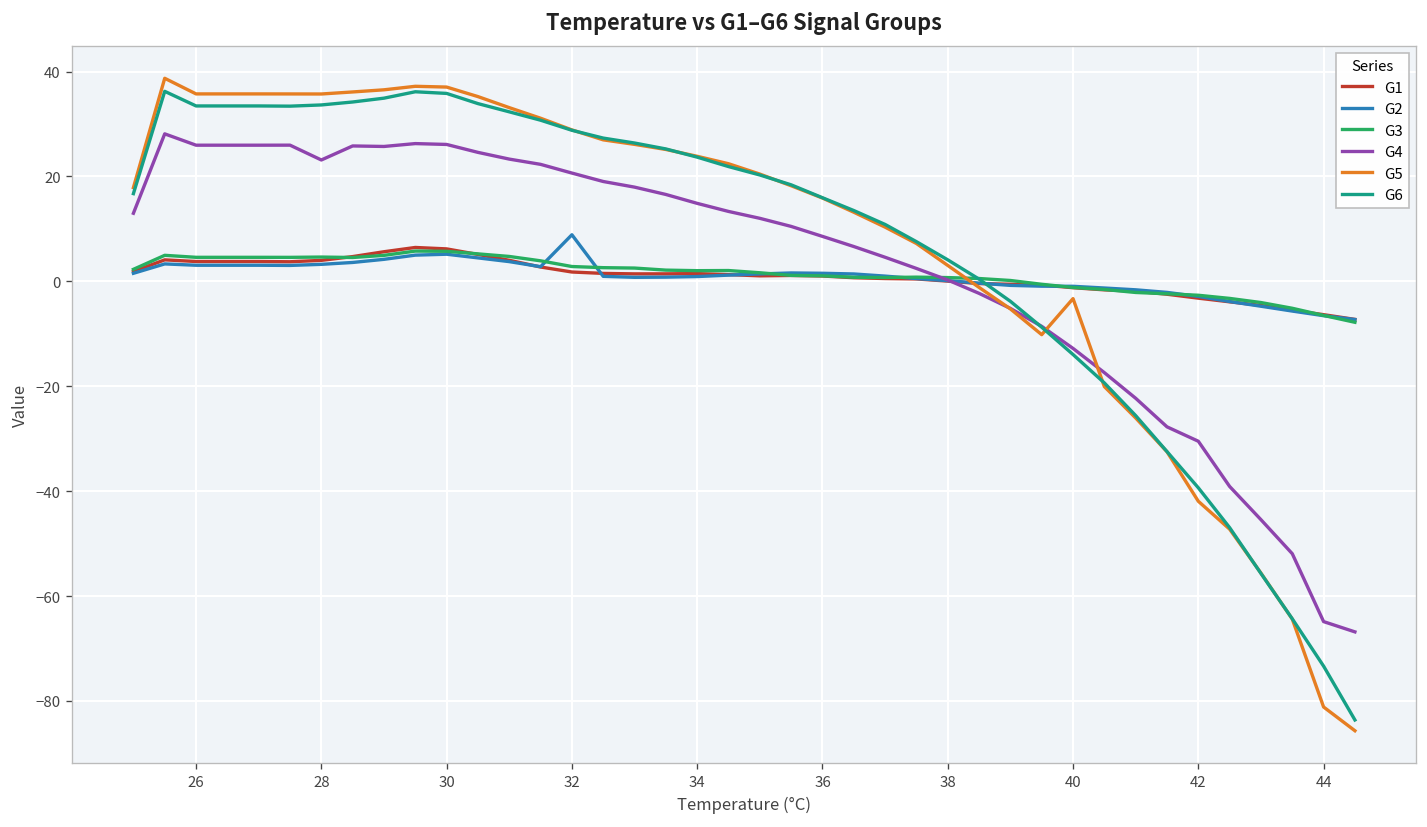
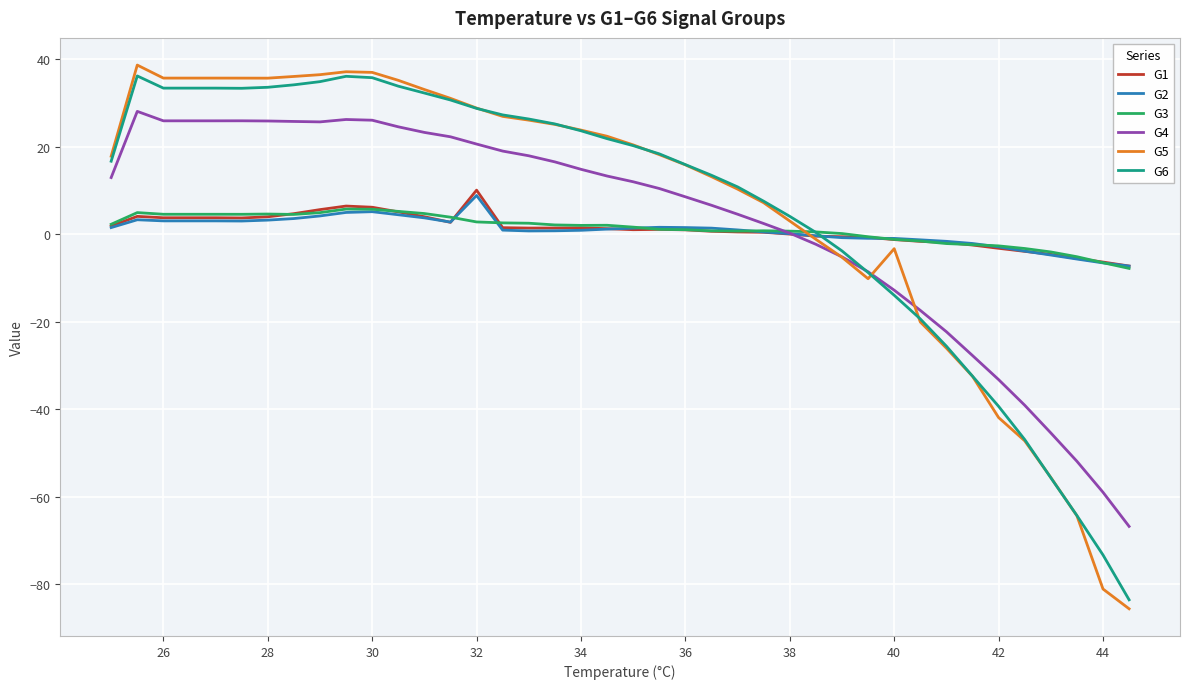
G4, 28: 23 -> 26
G1, 32: 2 -> 10
G4, 42: -30 -> -33
G4, 44: -65 -> -59
